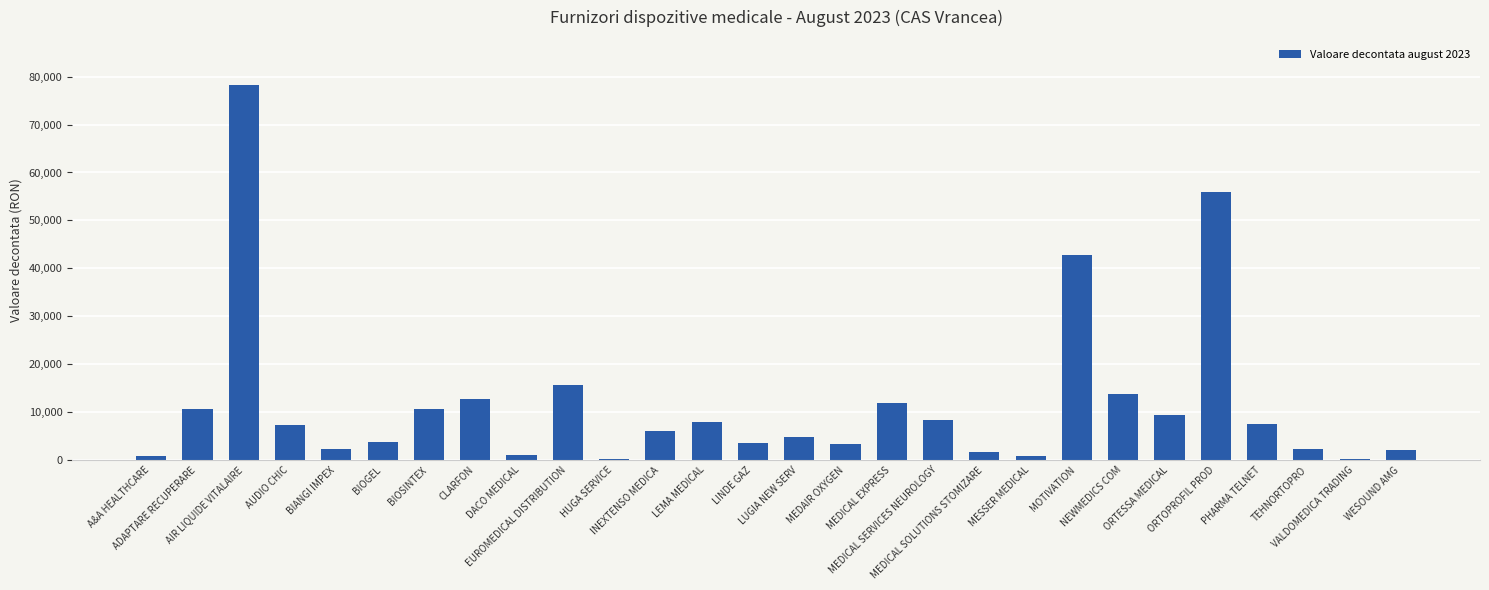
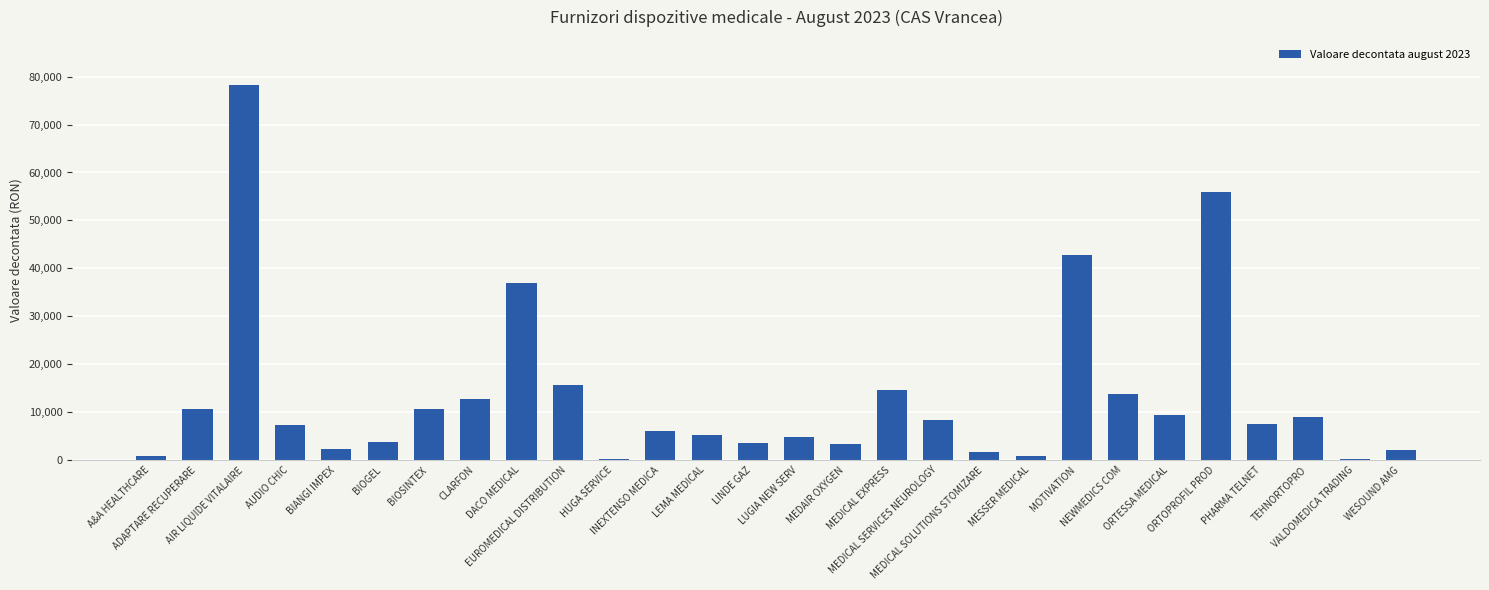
DACO MEDICAL: 1,000 -> 37,000
LEMA MEDICAL: 8,000 -> 5,000
MEDICAL EXPRESS: 12,000 -> 15,000
TEHNORTOPRO: 2,000 -> 9,000
